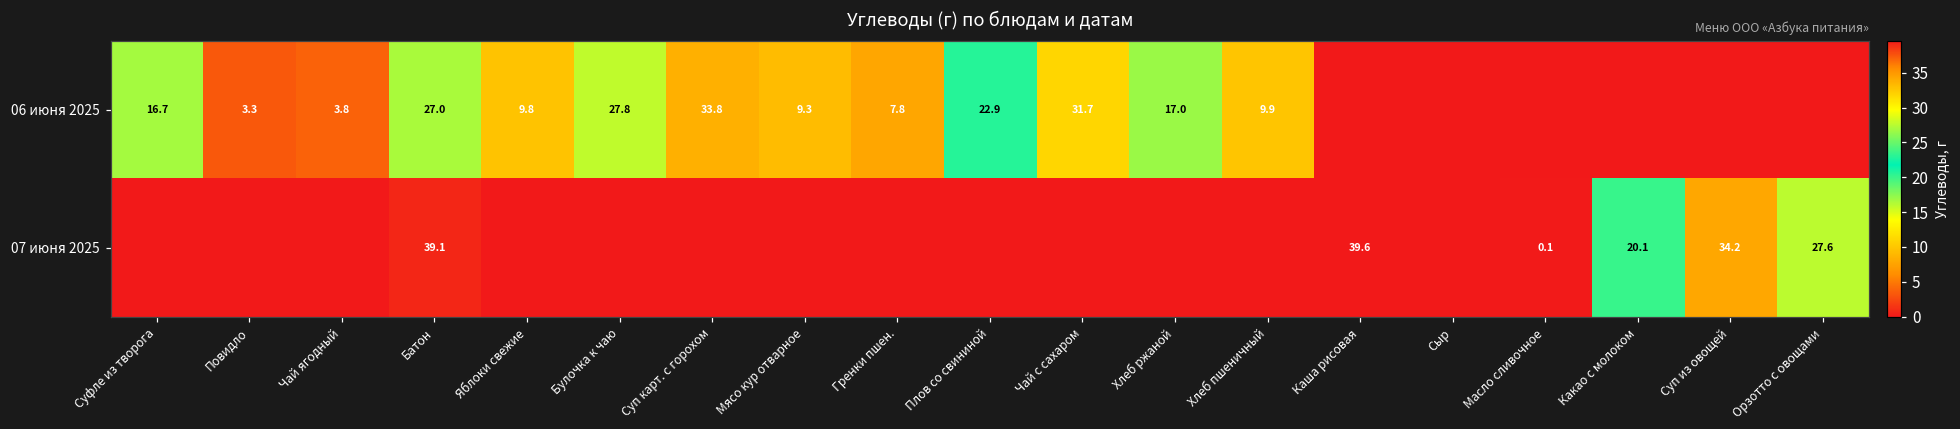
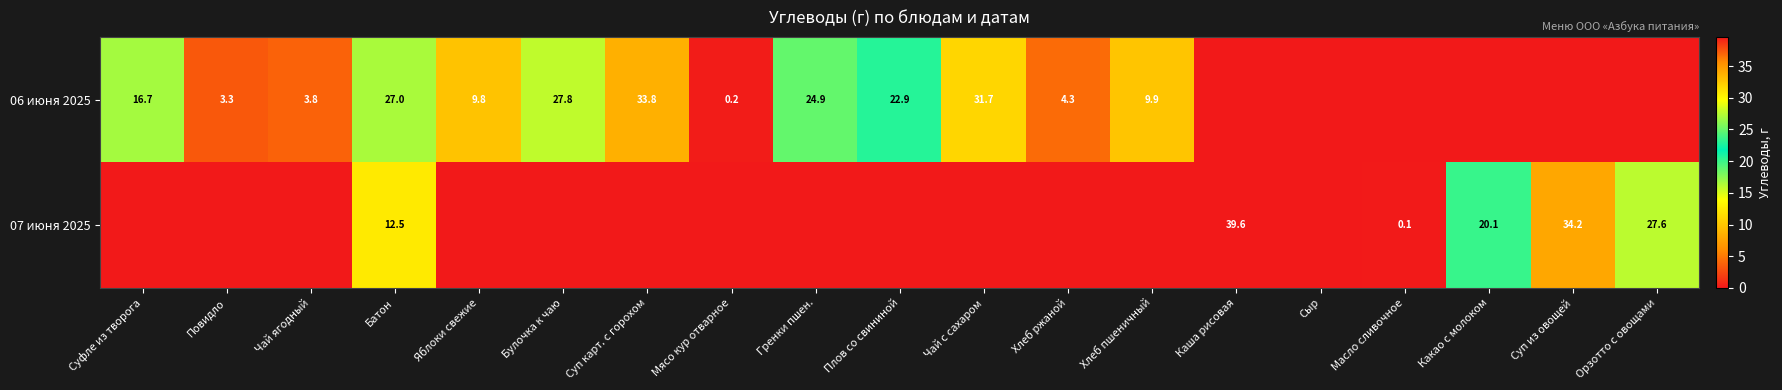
06 июня 2025, Мясо кур отварное: 9.3 -> 0.2
06 июня 2025, Гренки пшен.: 7.8 -> 24.9
06 июня 2025, Хлеб ржаной: 17.0 -> 4.3
07 июня 2025, Батон: 39.1 -> 12.5
